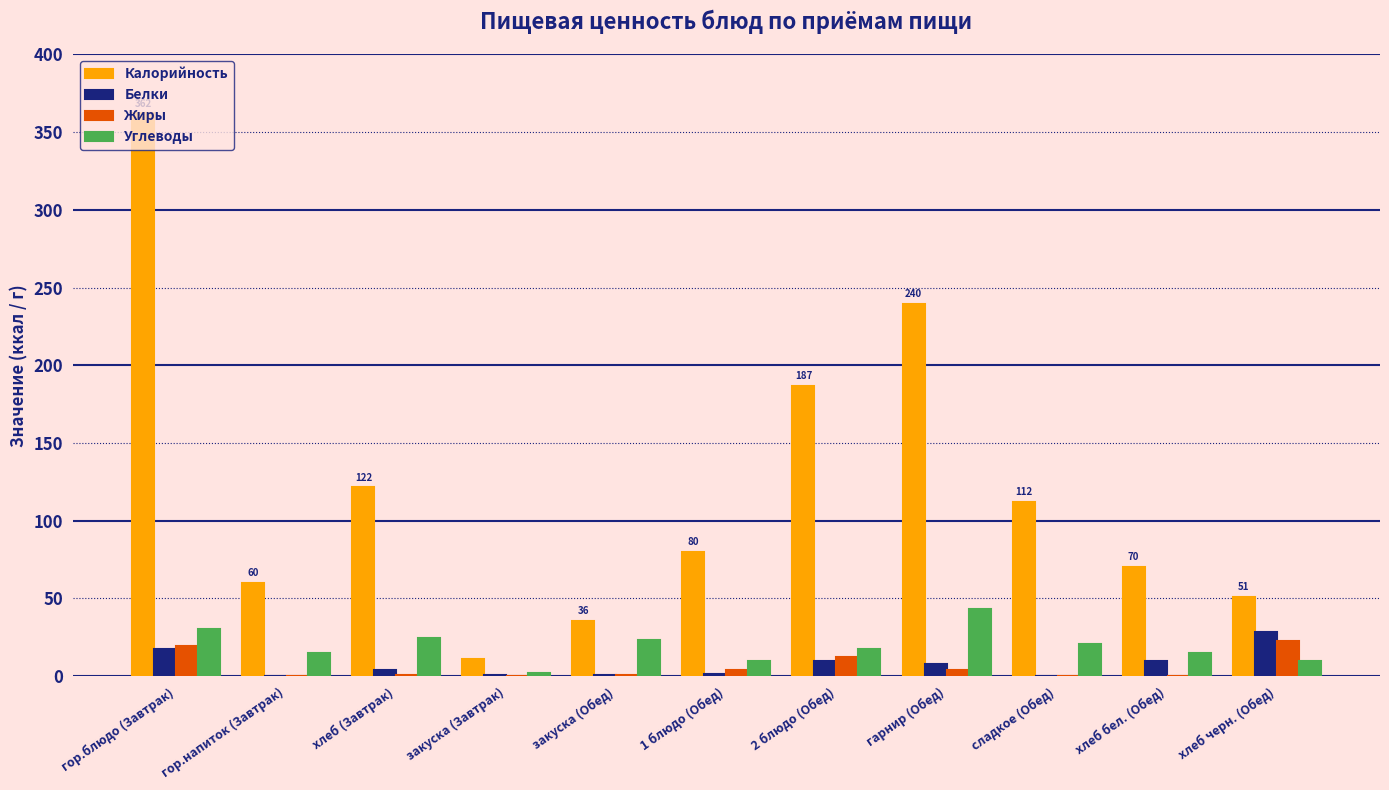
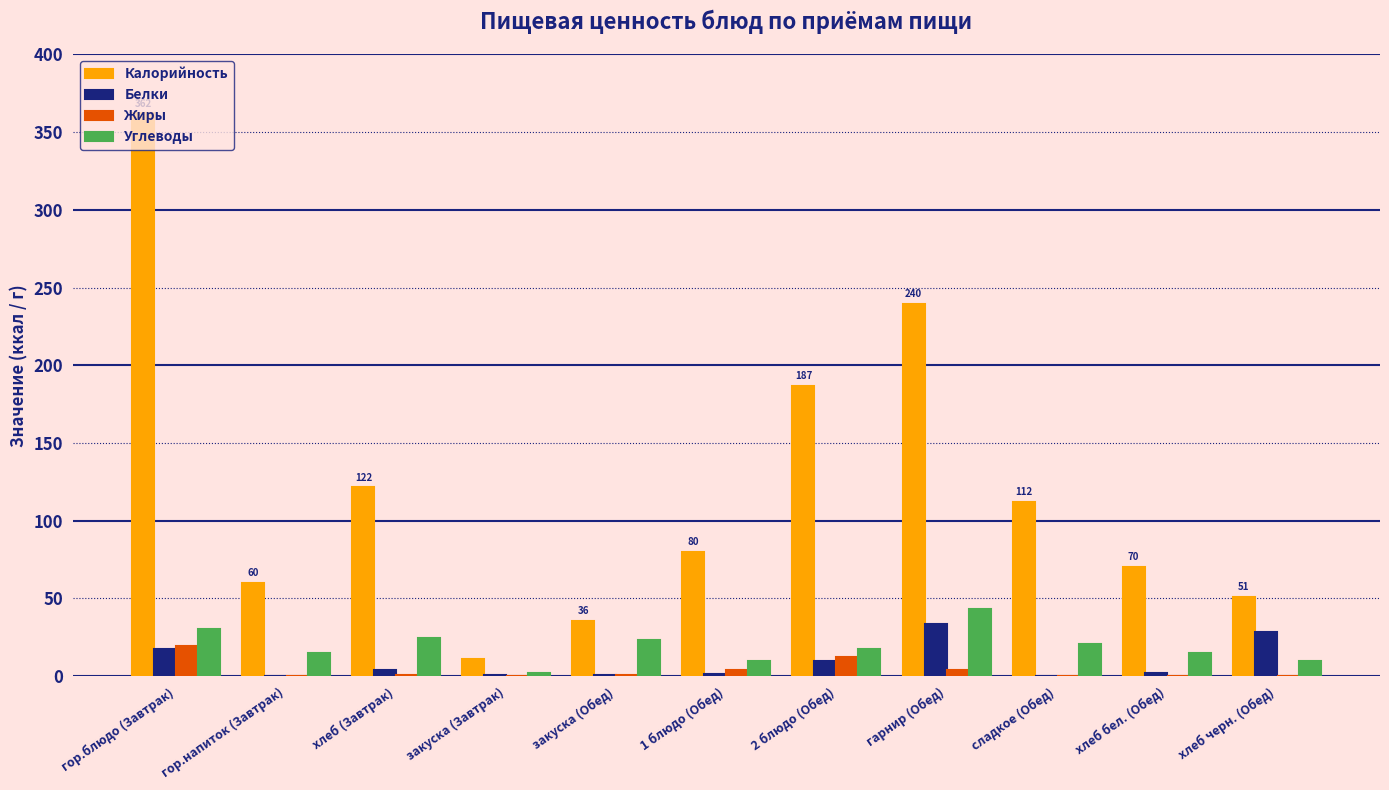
Белки, гарнир (Обед): 8 -> 33
Белки, хлеб бел. (Обед): 10 -> 2
Жиры, хлеб черн. (Обед): 23 -> 0
